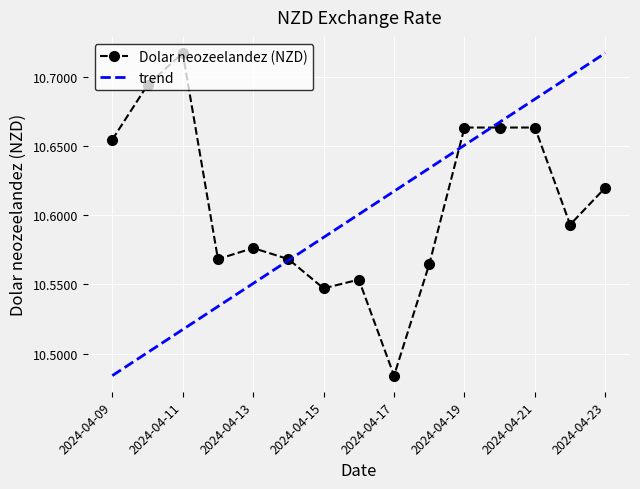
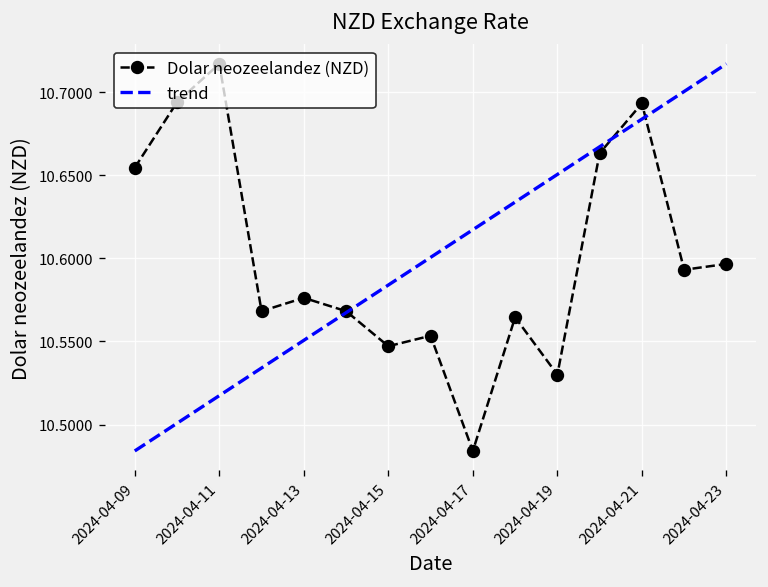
Dolar neozeelandez (NZD), 2024-04-19: 10.663 -> 10.530
Dolar neozeelandez (NZD), 2024-04-21: 10.663 -> 10.693
Dolar neozeelandez (NZD), 2024-04-23: 10.620 -> 10.597
